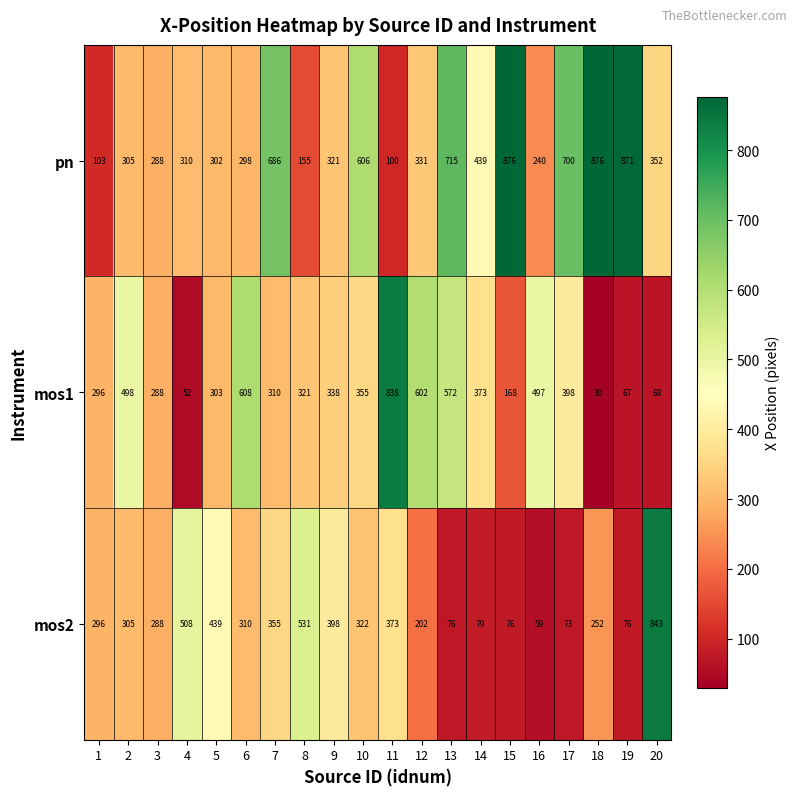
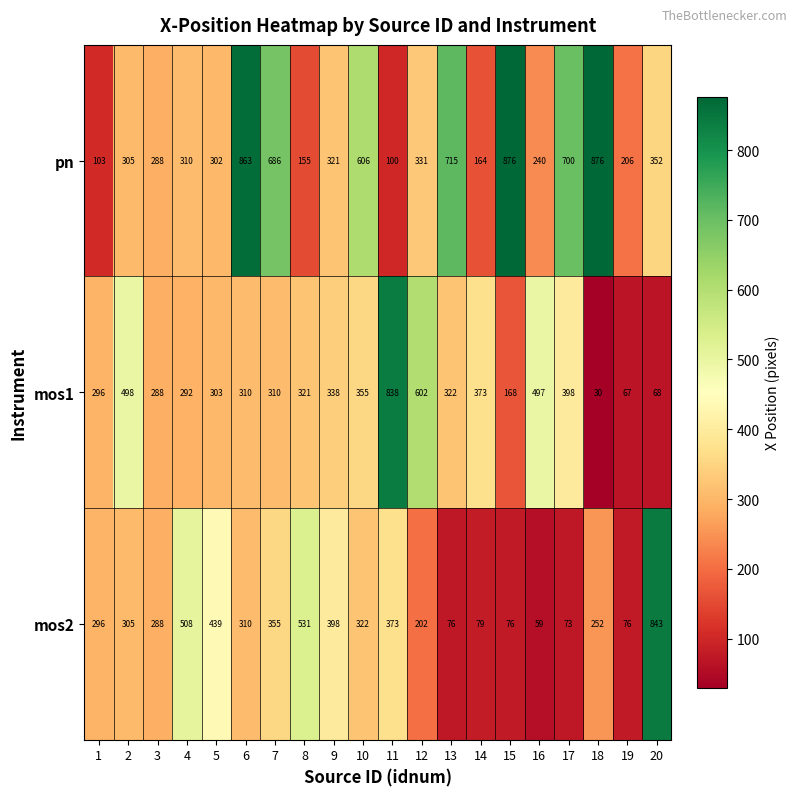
pn, 6: 298 -> 863
pn, 14: 439 -> 164
pn, 19: 871 -> 206
mos1, 4: 52 -> 292
mos1, 6: 608 -> 310
mos1, 13: 572 -> 322
